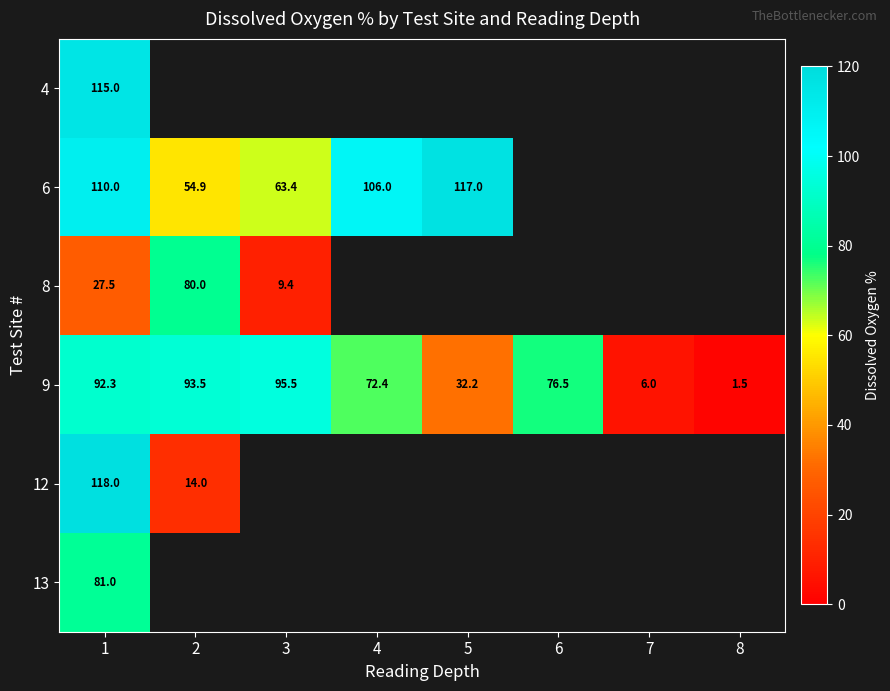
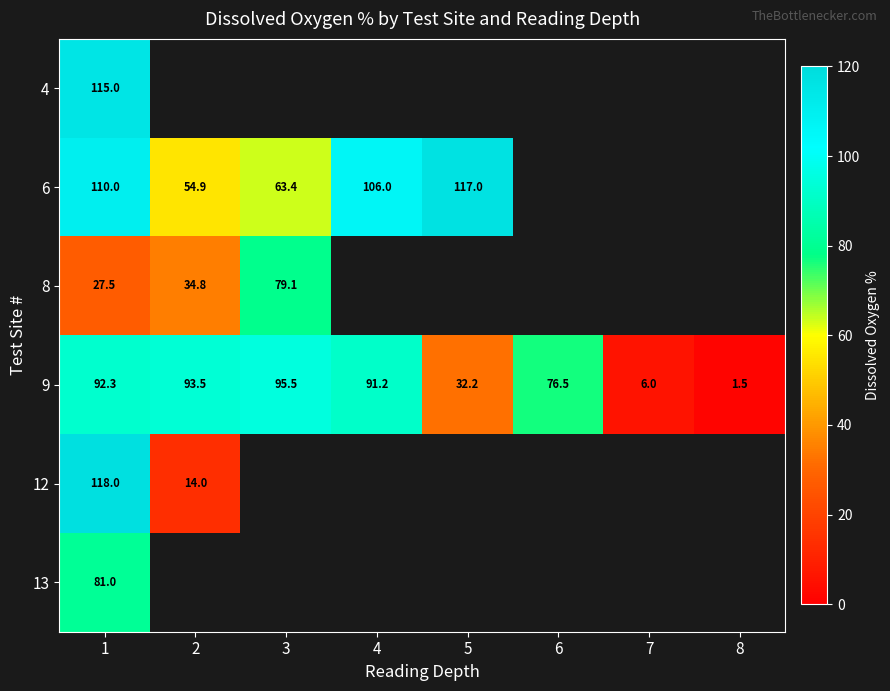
8, 2: 80.0 -> 34.8
8, 3: 9.4 -> 79.1
9, 4: 72.4 -> 91.2
